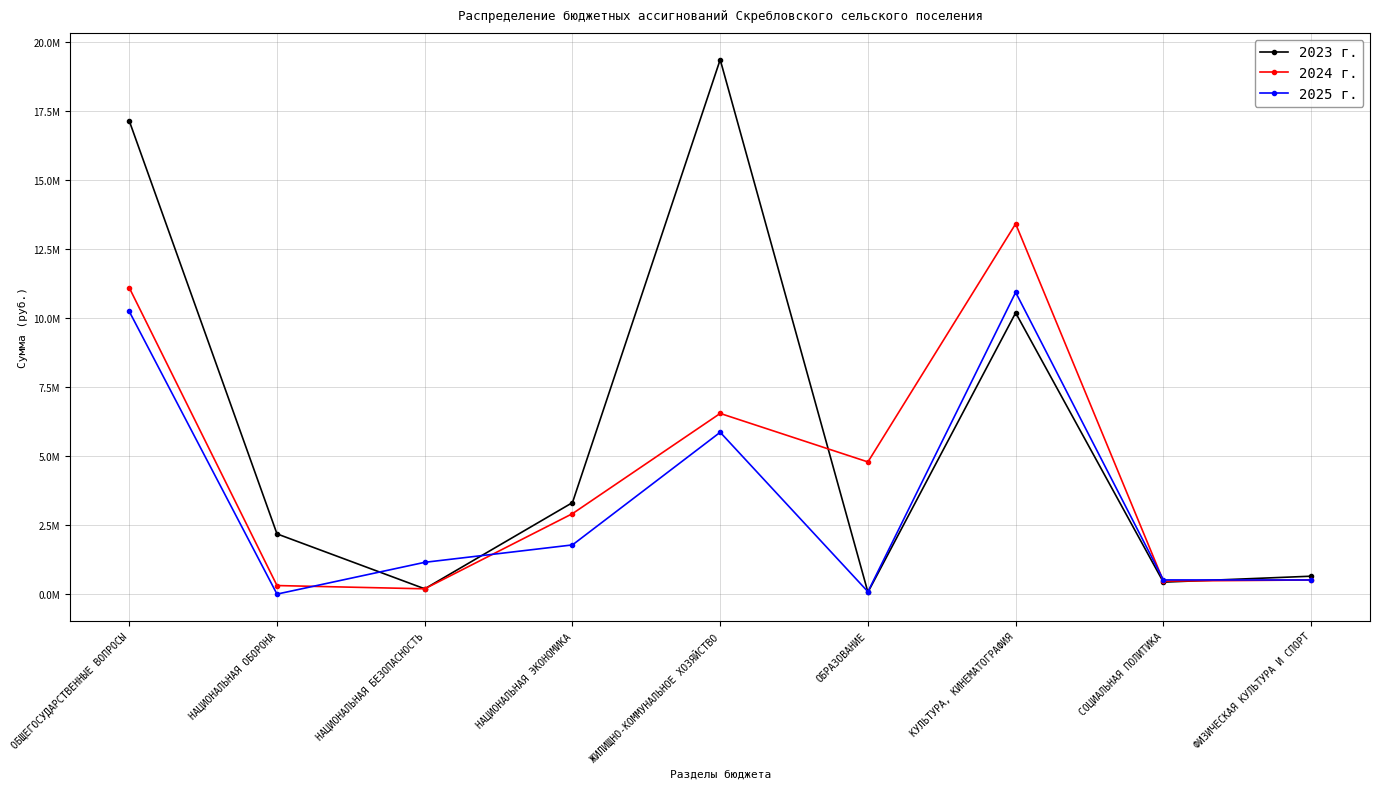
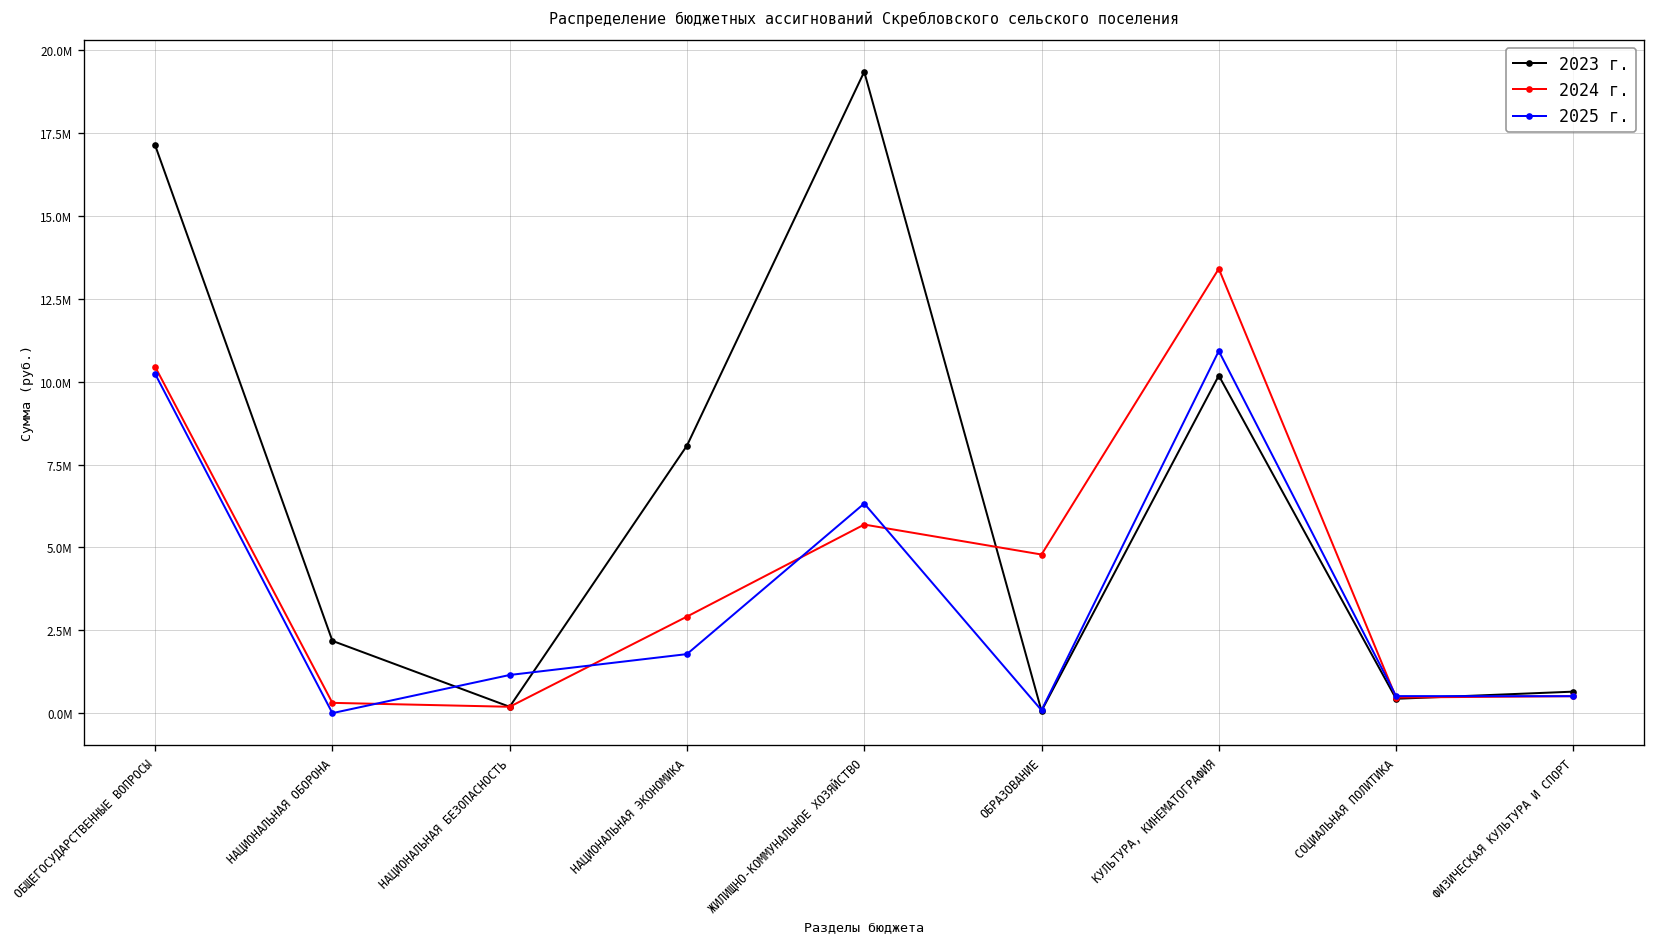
2024 г., ОБЩЕГОСУДАРСТВЕННЫЕ ВОПРОСЫ: 11100000 -> 10400000
2023 г., НАЦИОНАЛЬНАЯ ЭКОНОМИКА: 3300000 -> 8100000
2024 г., ЖИЛИЩНО-КОММУНАЛЬНОЕ ХОЗЯЙСТВО: 6500000 -> 5700000
2025 г., ЖИЛИЩНО-КОММУНАЛЬНОЕ ХОЗЯЙСТВО: 5900000 -> 6300000
